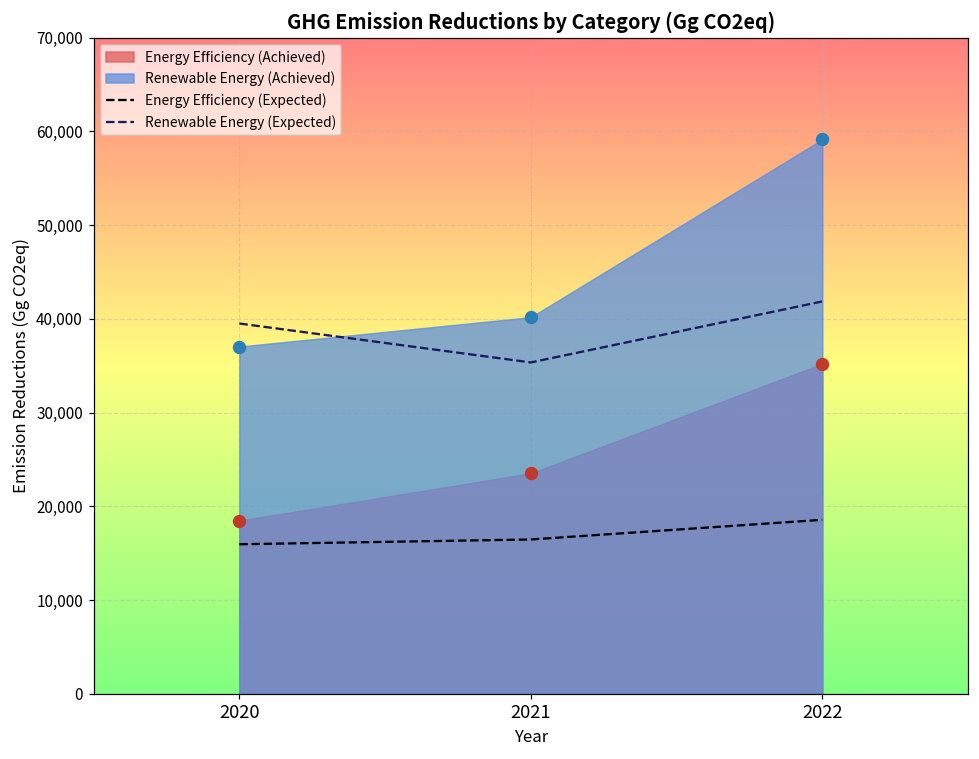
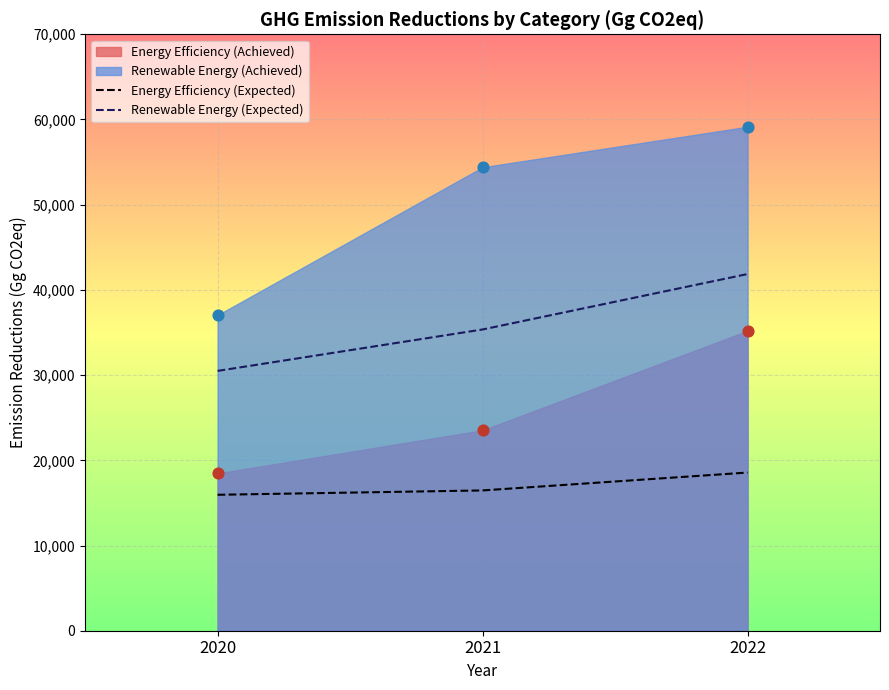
Renewable Energy (Expected), 2020: 40,000 -> 30,000
Renewable Energy (Achieved), 2021: 40,000 -> 54,000
